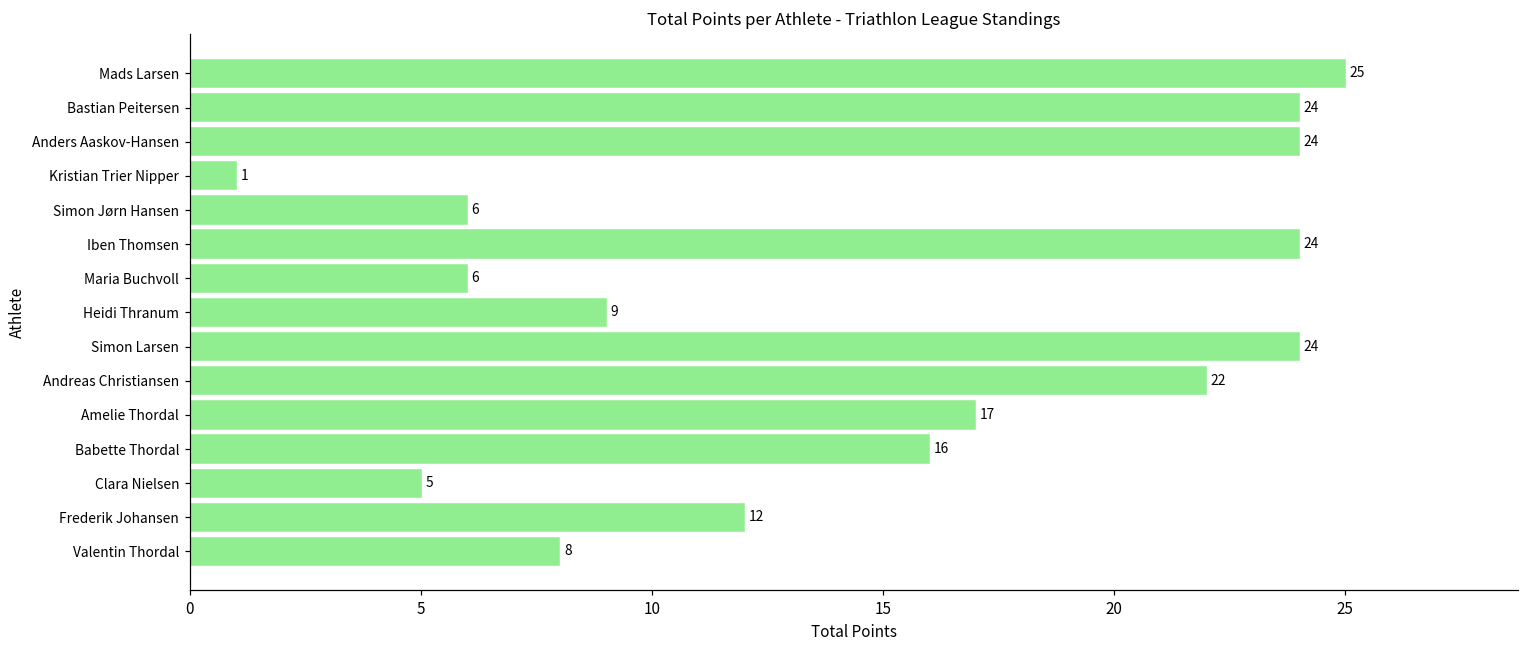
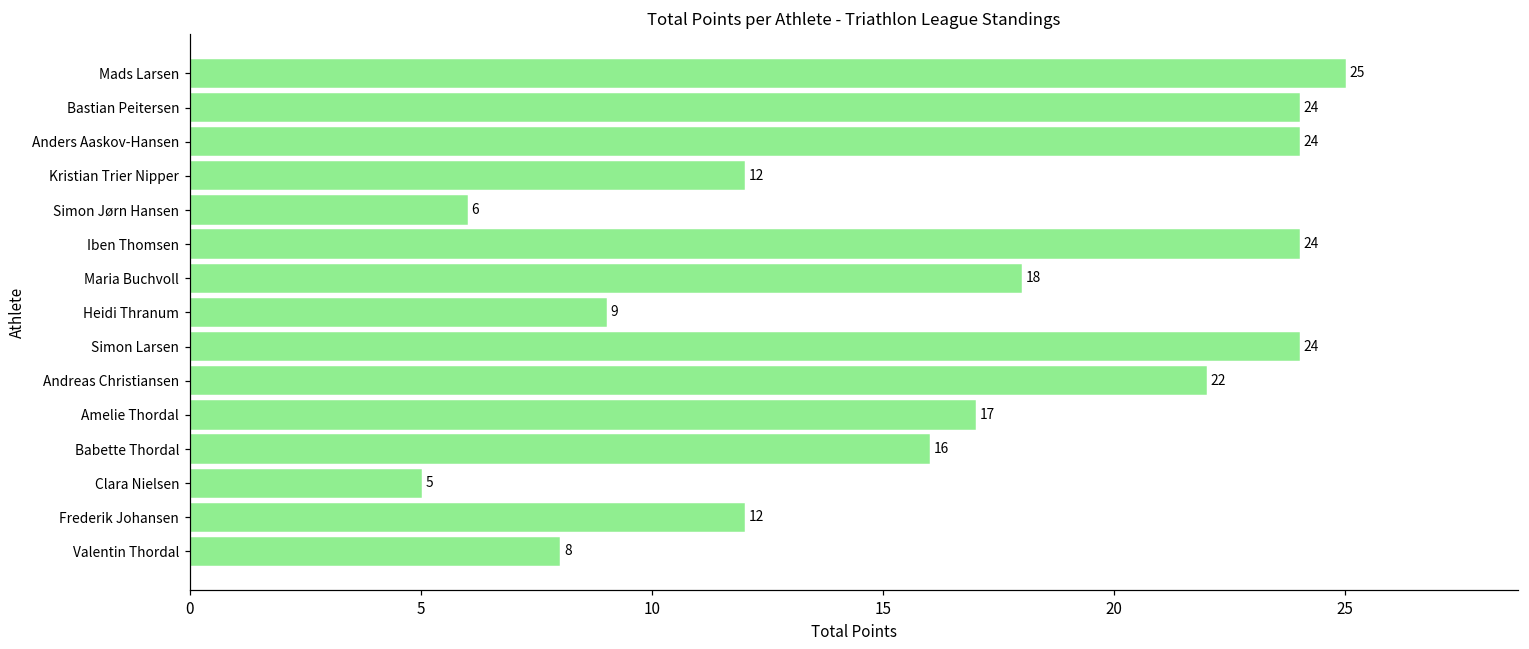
Kristian Trier Nipper: 1 -> 12
Maria Buchvoll: 6 -> 18
